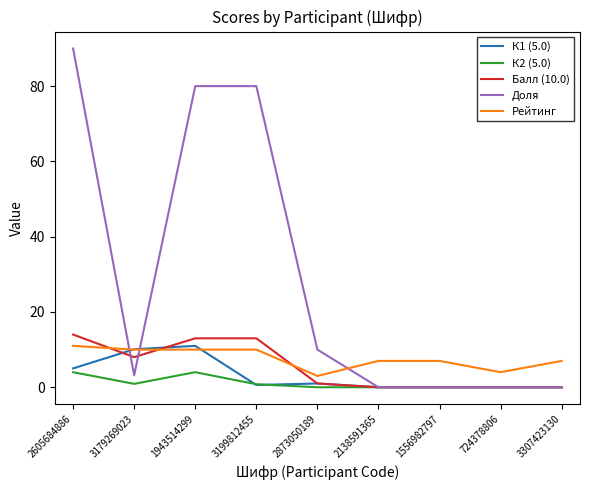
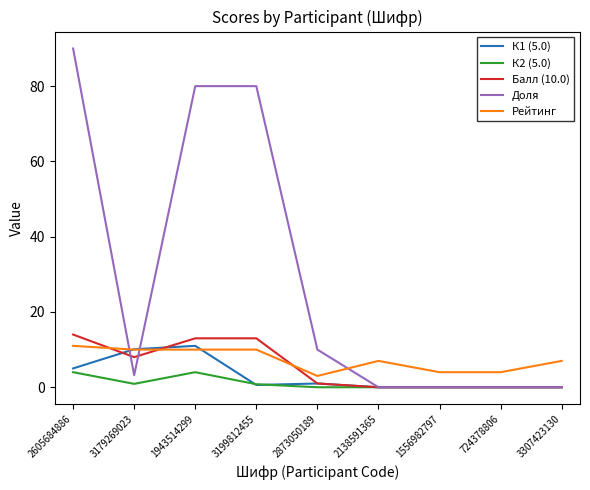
Рейтинг, 1556982797: 7 -> 4
